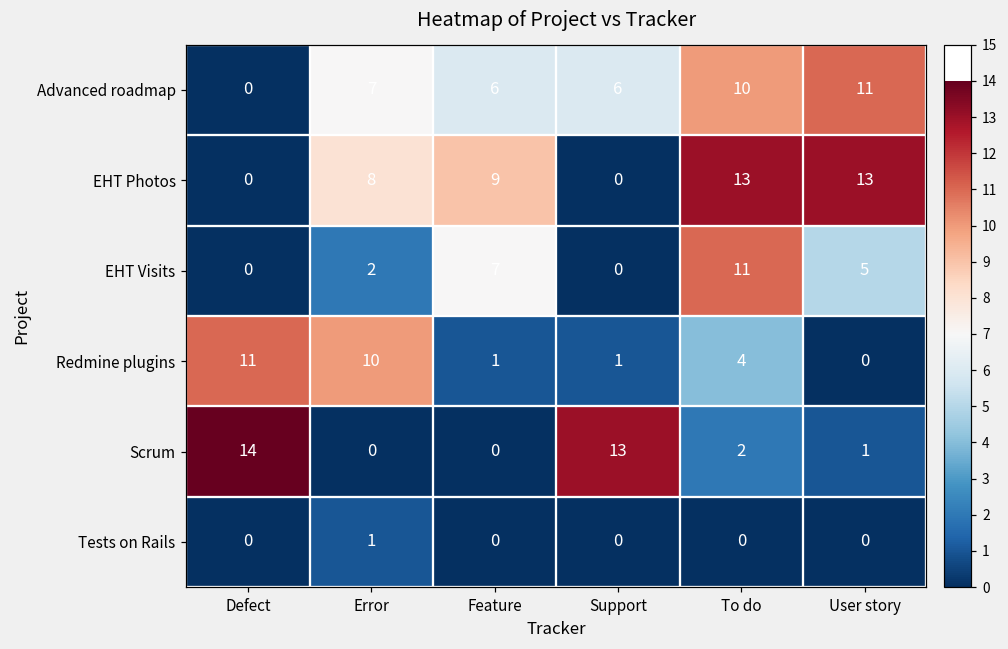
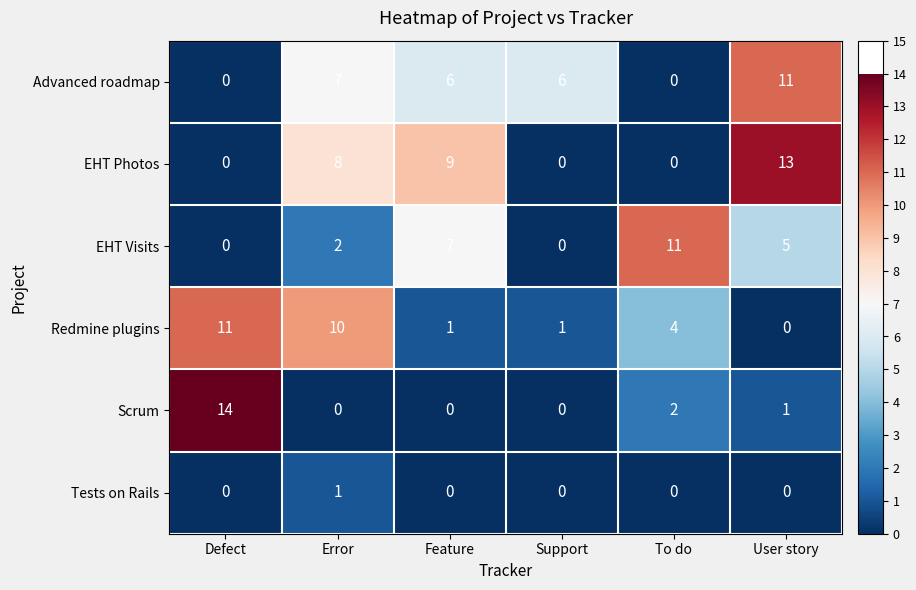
Advanced roadmap, To do: 10 -> 0
EHT Photos, To do: 13 -> 0
Scrum, Support: 13 -> 0
